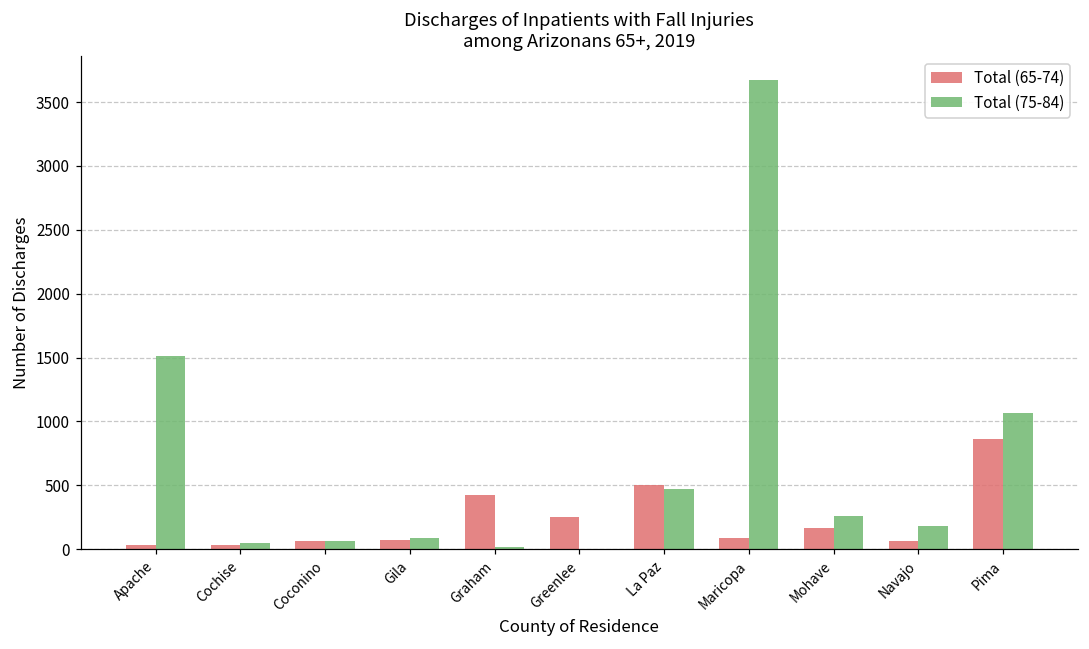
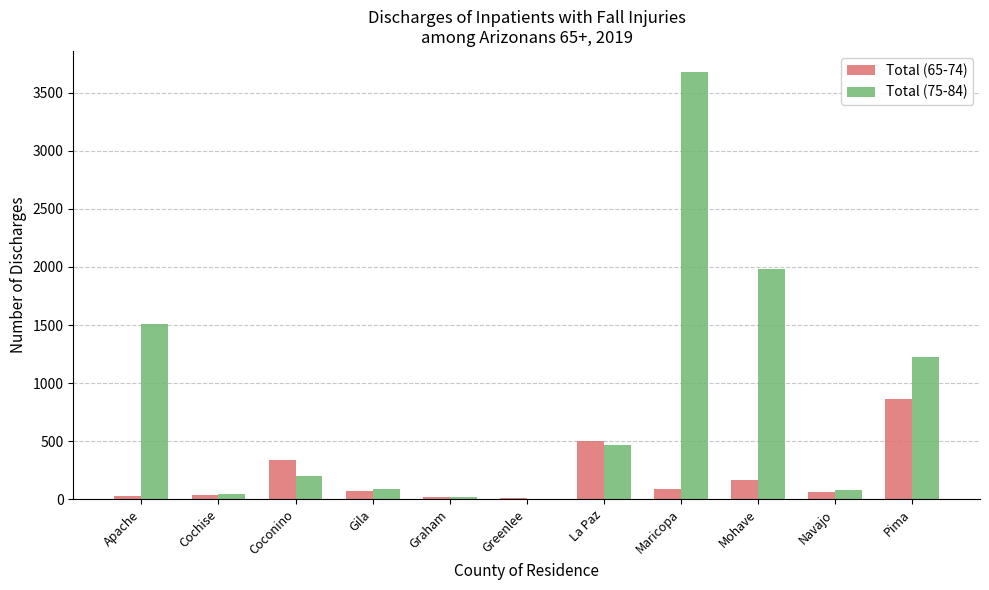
Total (65-74), Coconino: 60 -> 340
Total (75-84), Coconino: 60 -> 200
Total (65-74), Graham: 430 -> 20
Total (65-74), Greenlee: 250 -> 10
Total (75-84), Mohave: 260 -> 1980
Total (75-84), Navajo: 180 -> 80
Total (75-84), Pima: 1060 -> 1220
